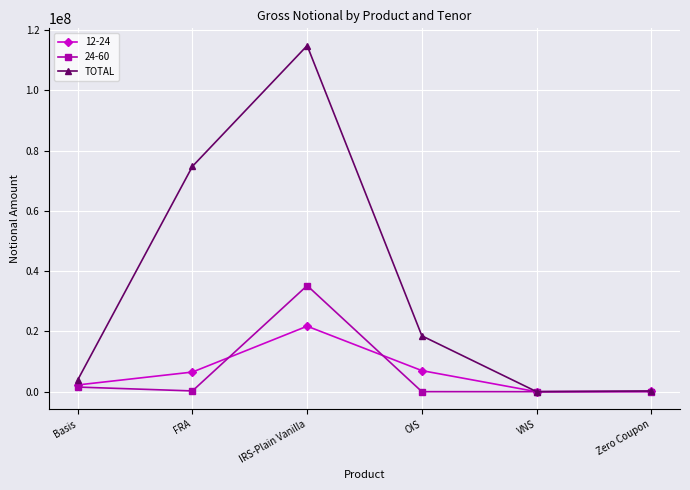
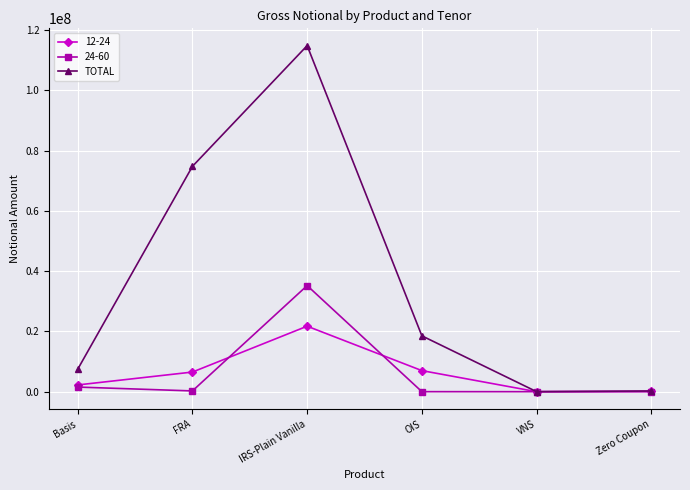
TOTAL, Basis: 4000000 -> 7000000
